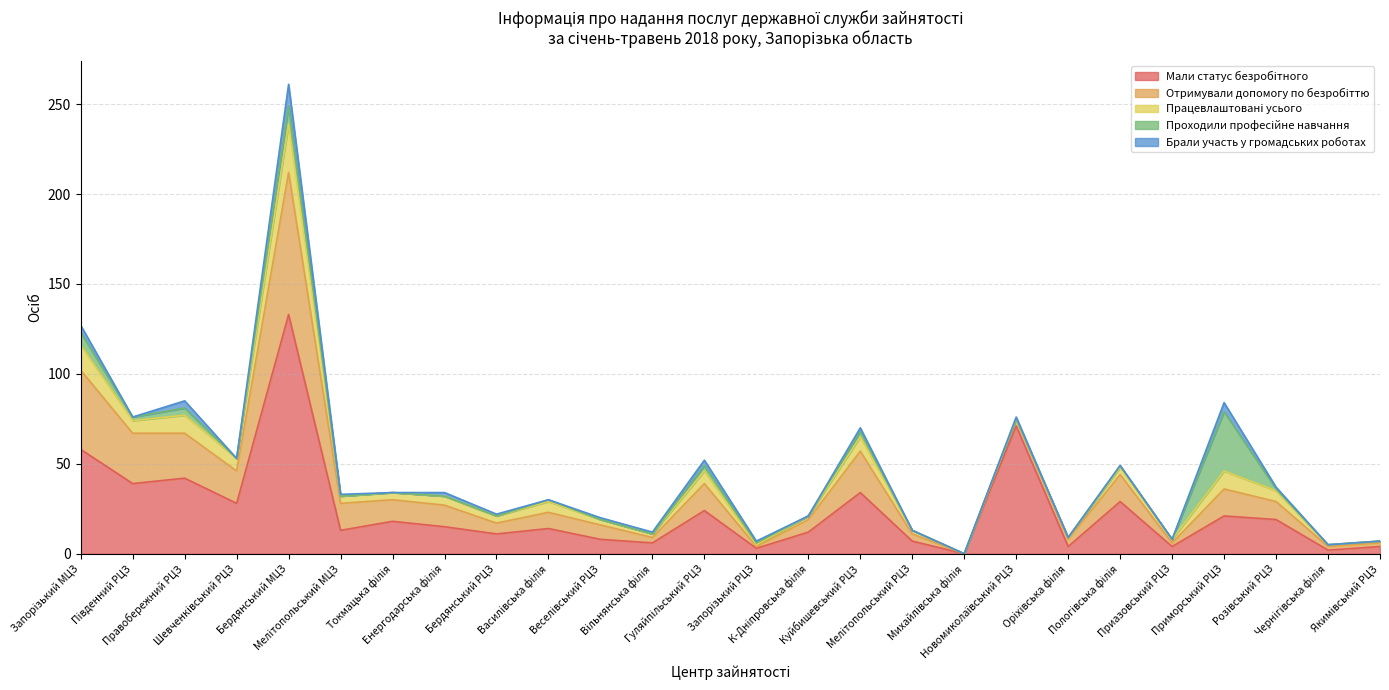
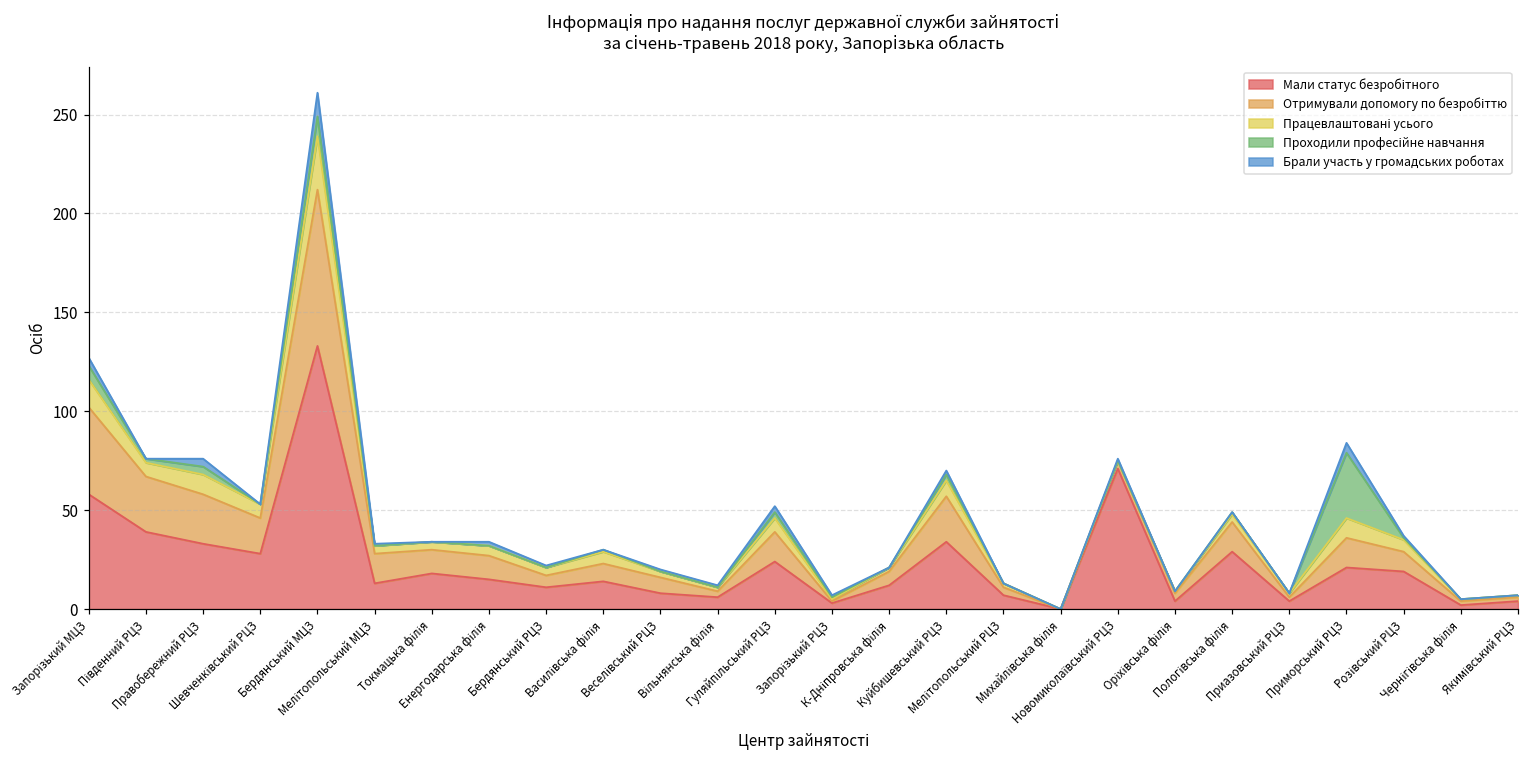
Мали статус безробітного, Правобережний РЦЗ: 42 -> 33
